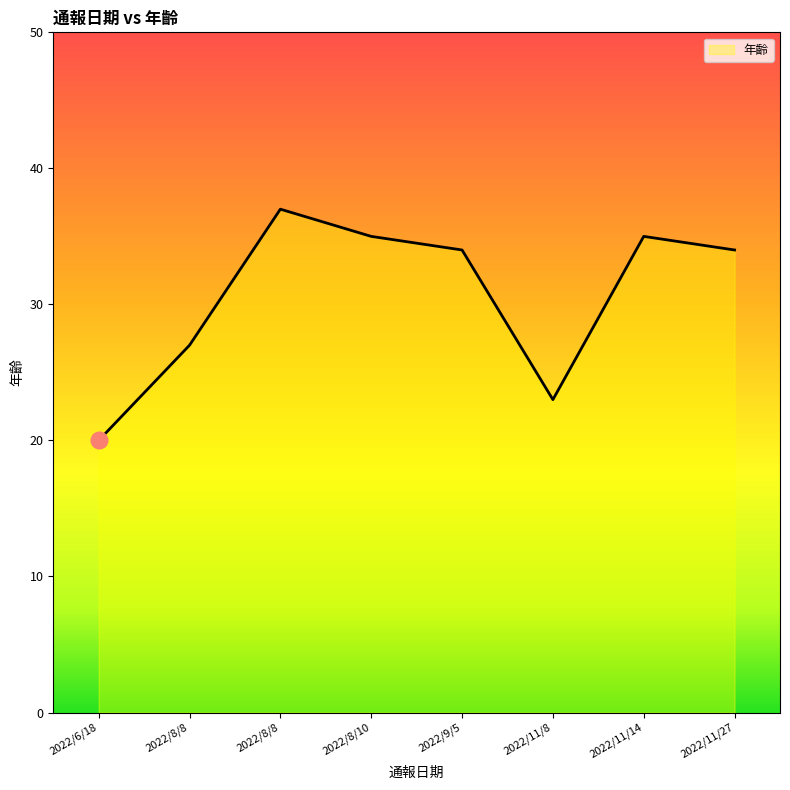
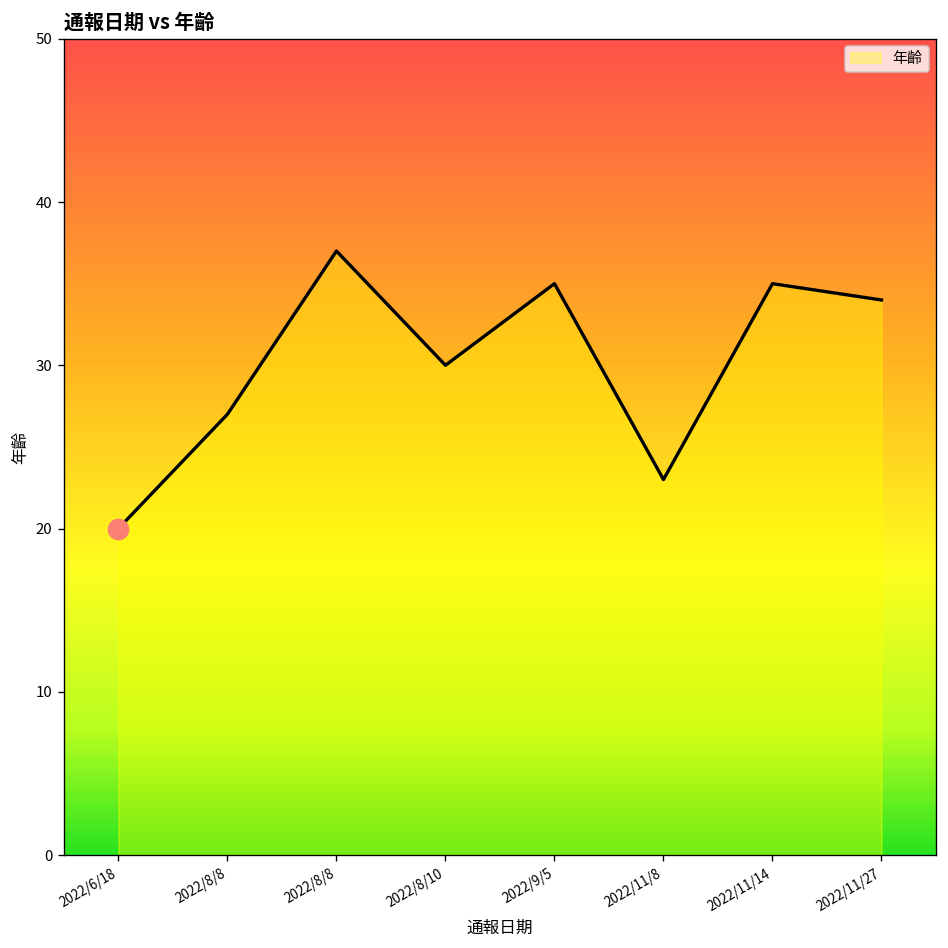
年齡, 2022/8/10: 35 -> 30
年齡, 2022/9/5: 34 -> 35
